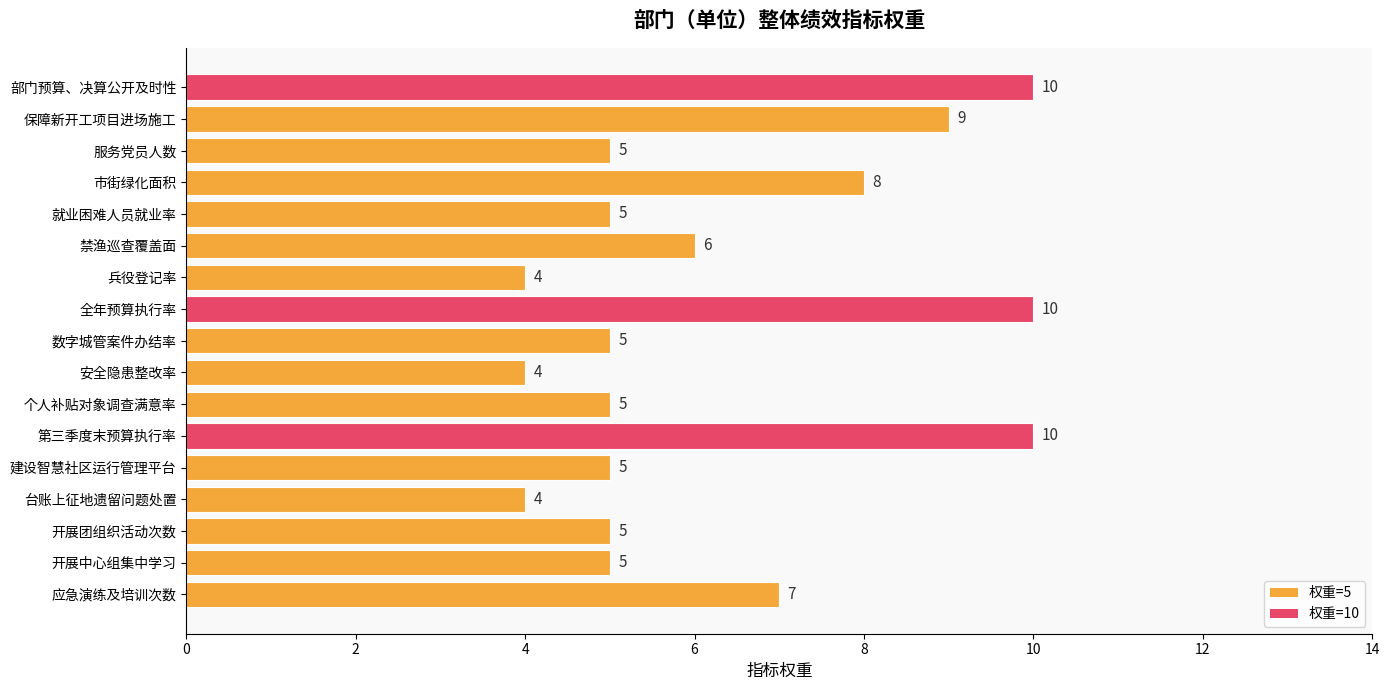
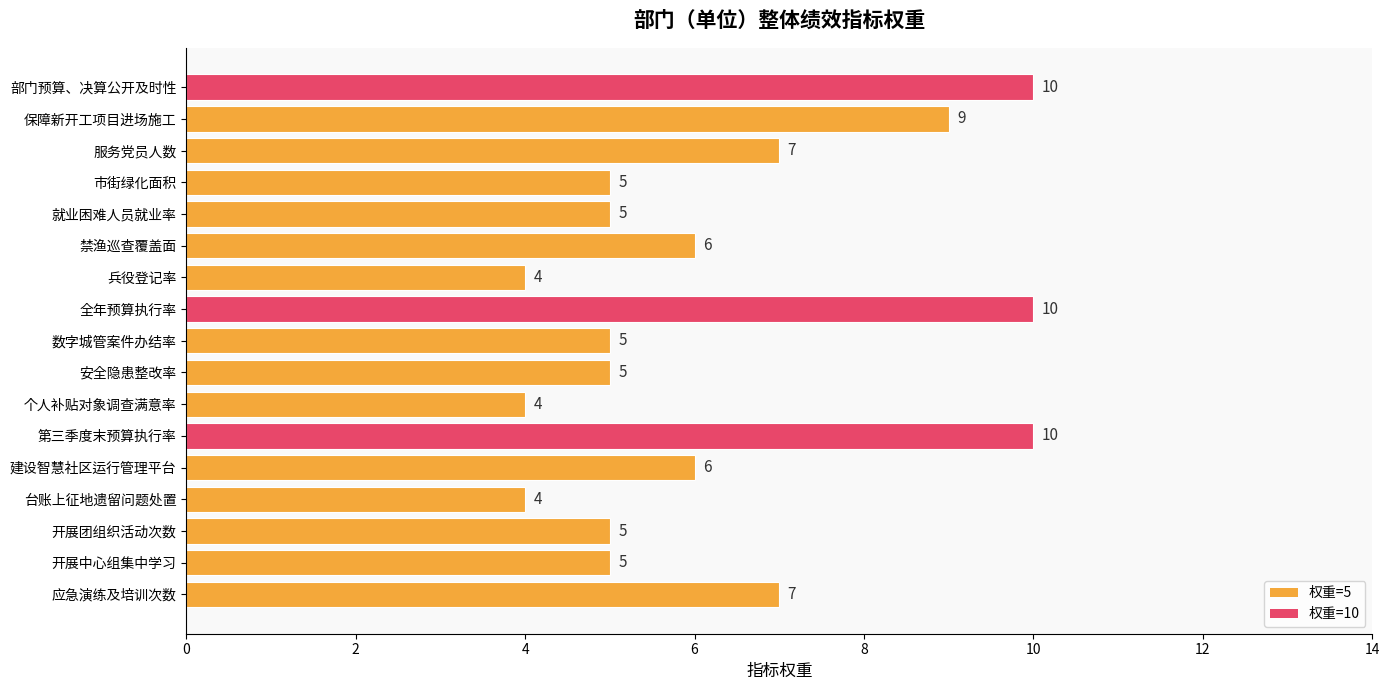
服务党员人数: 5 -> 7
市街绿化面积: 8 -> 5
安全隐患整改率: 4 -> 5
个人补贴对象调查满意率: 5 -> 4
建设智慧社区运行管理平台: 5 -> 6
